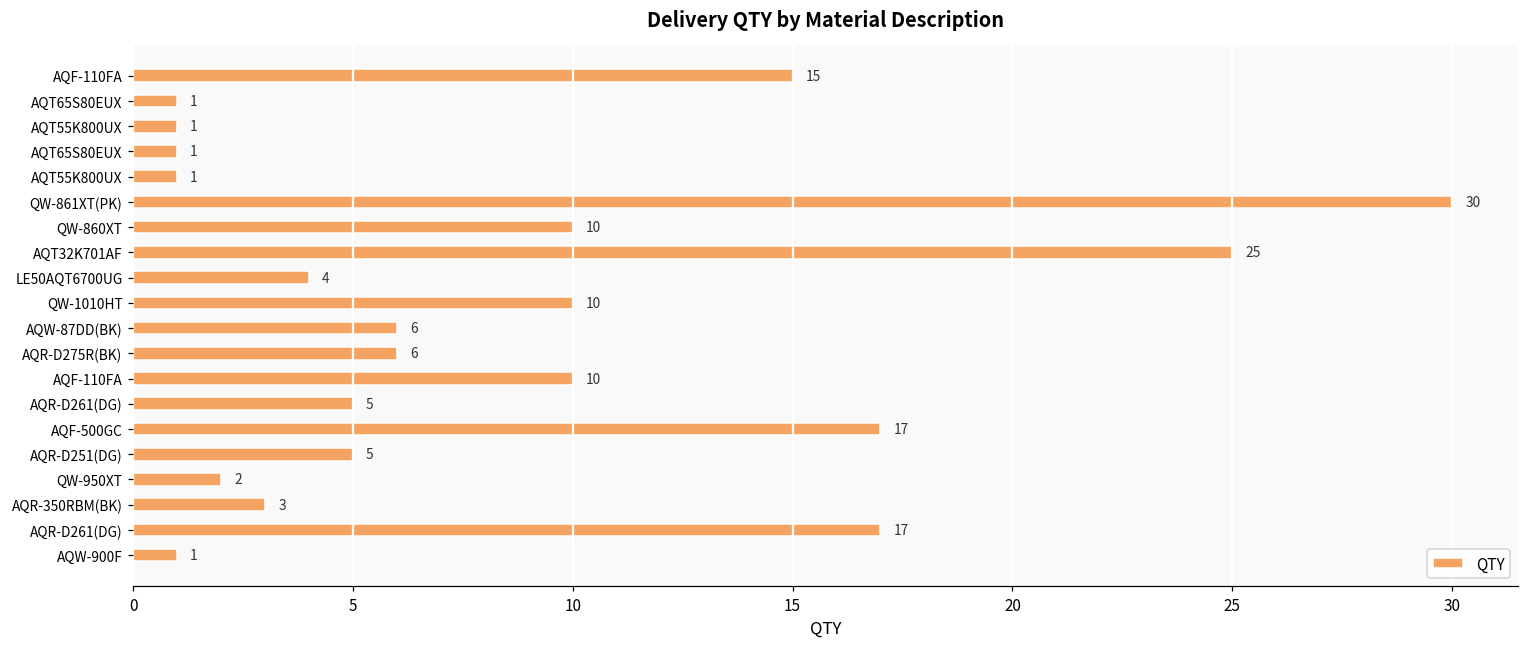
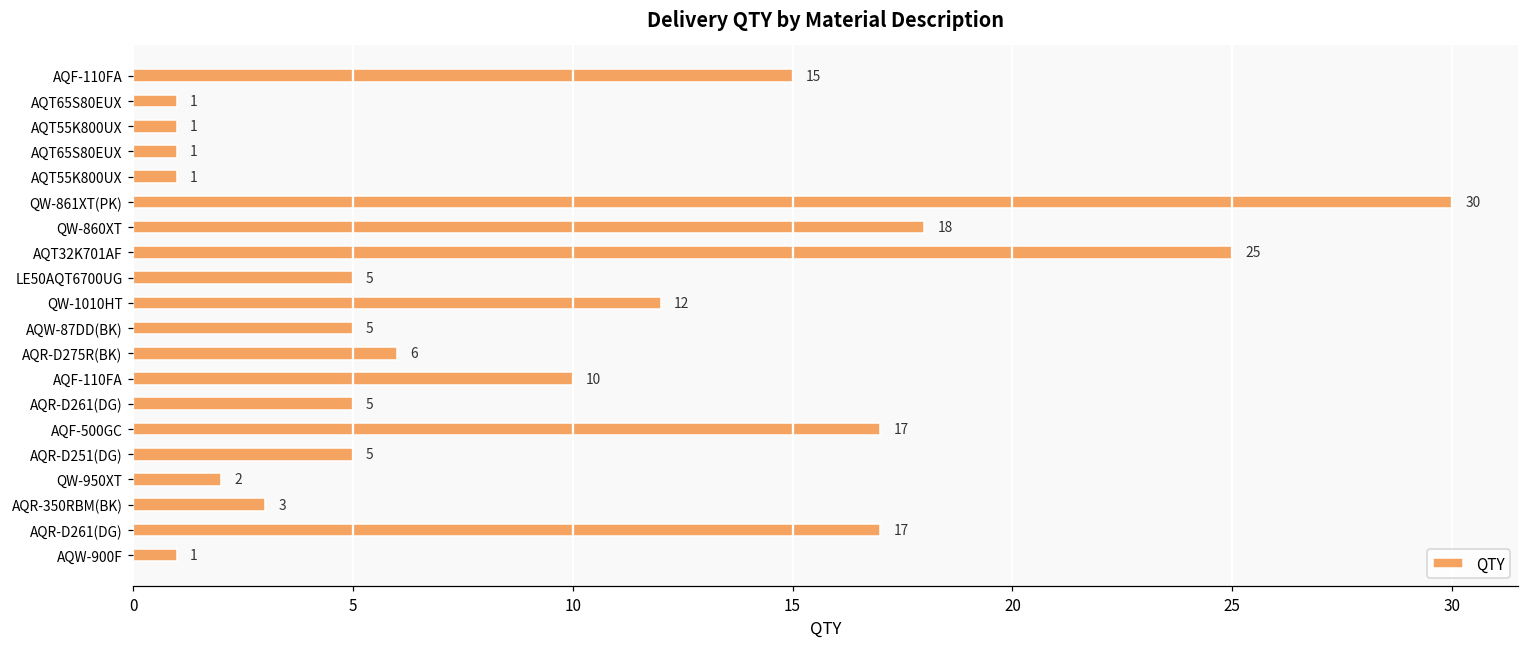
QW-860XT: 10 -> 18
LE50AQT6700UG: 4 -> 5
QW-1010HT: 10 -> 12
AQW-87DD(BK): 6 -> 5
